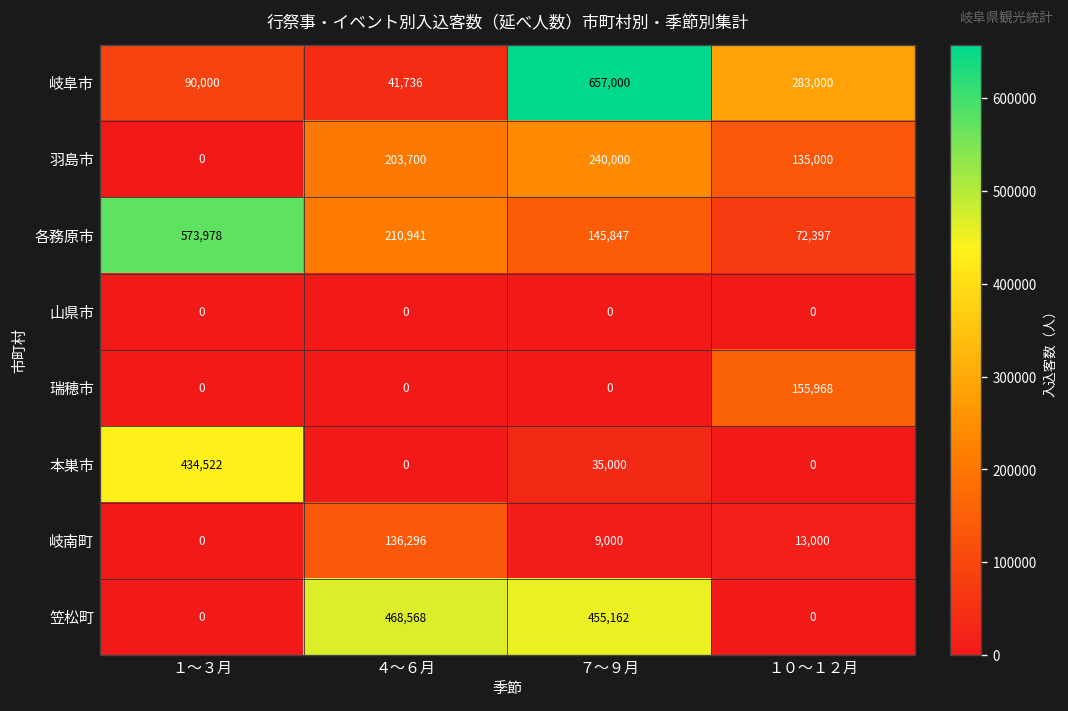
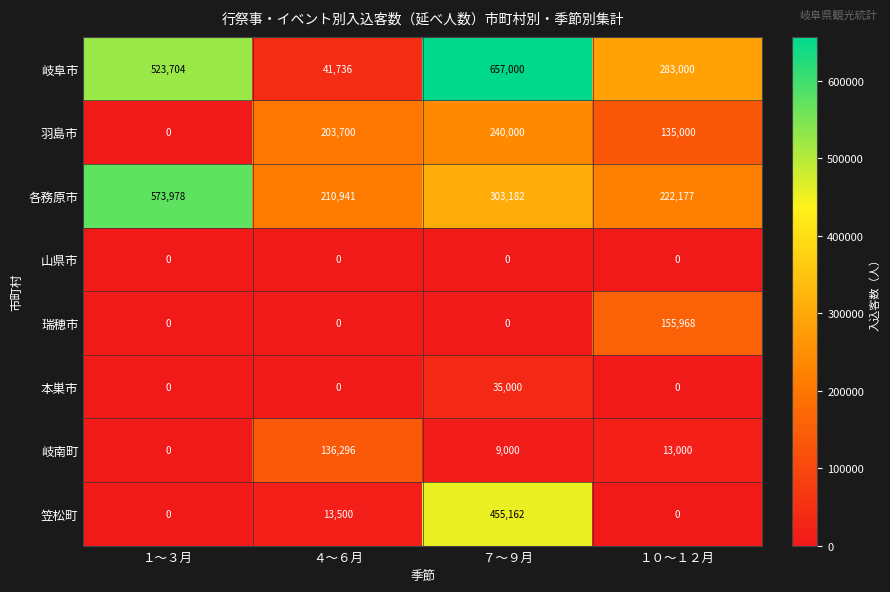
岐阜市, １～３月: 90,000 -> 523,704
各務原市, ７～９月: 145,847 -> 303,182
各務原市, １０～１２月: 72,397 -> 222,177
本巣市, １～３月: 434,522 -> 0
笠松町, ４～６月: 468,568 -> 13,500
